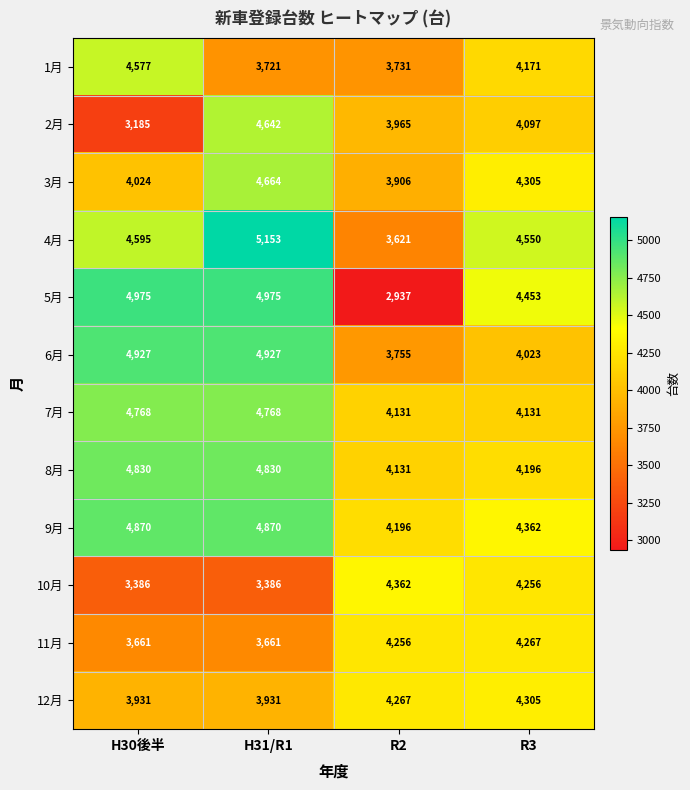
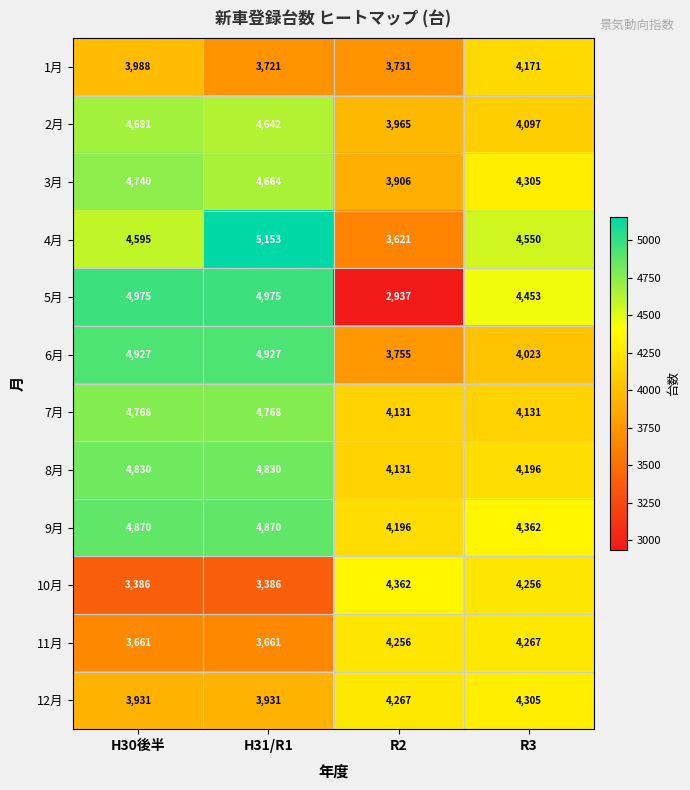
1月, H30後半: 4,577 -> 3,988
2月, H30後半: 3,185 -> 4,681
3月, H30後半: 4,024 -> 4,740
